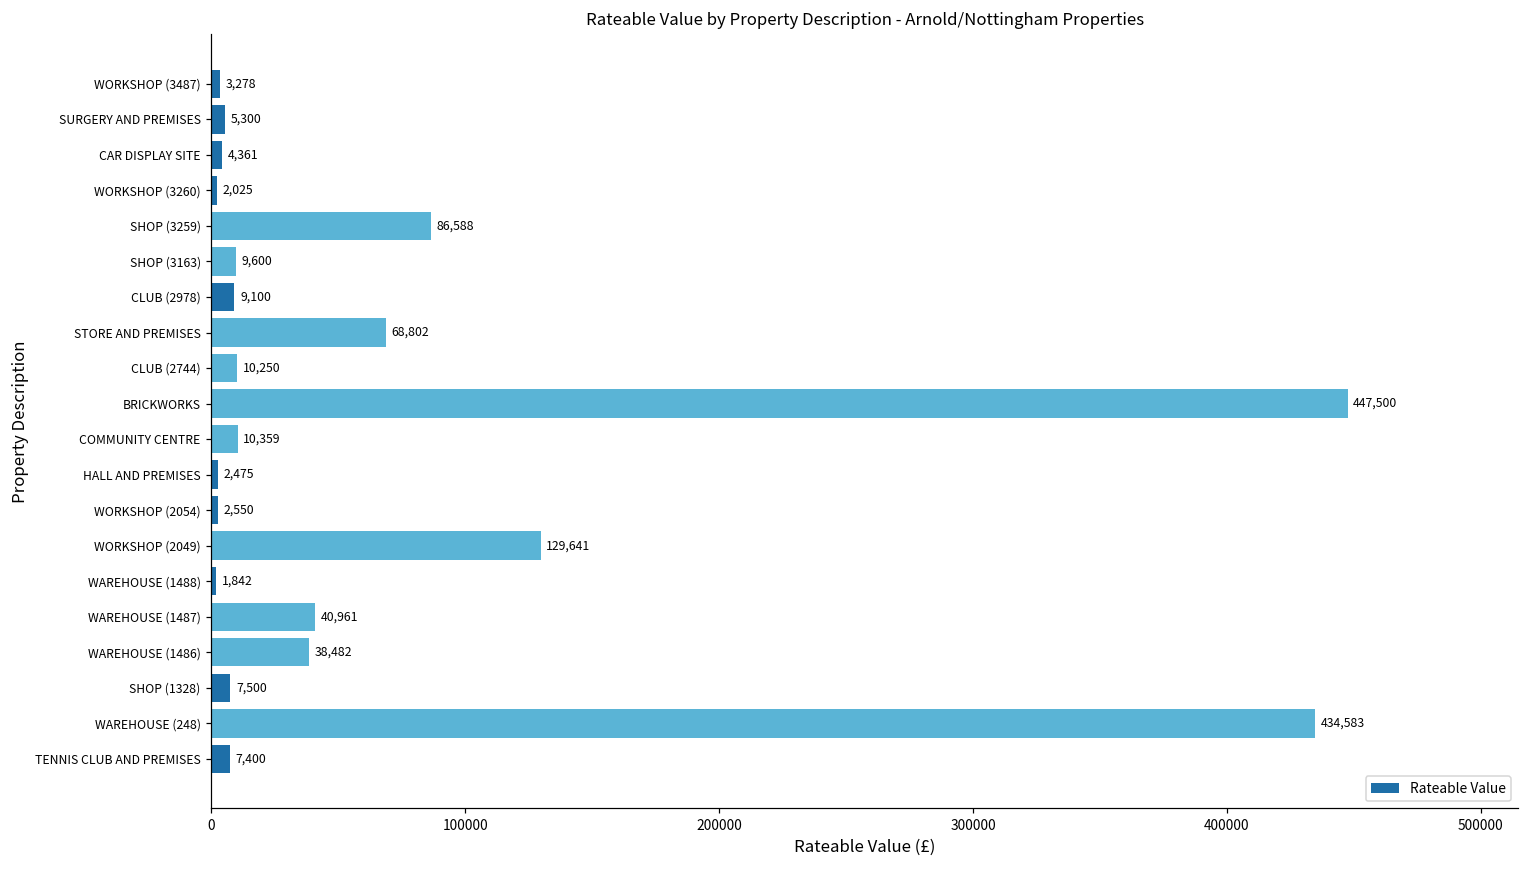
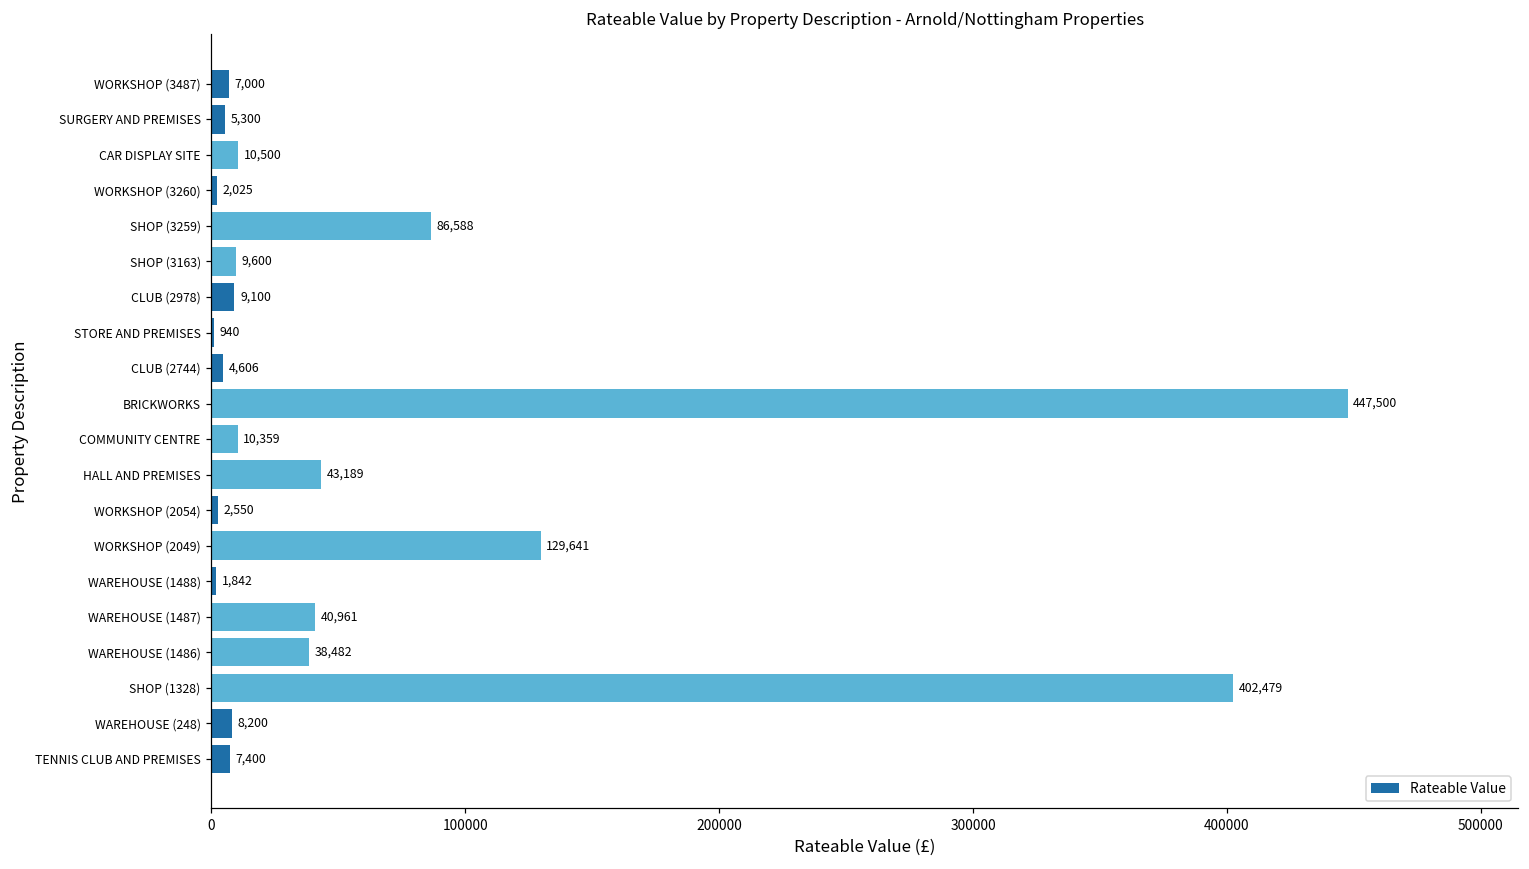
WORKSHOP (3487): 3,278 -> 7,000
CAR DISPLAY SITE: 4,361 -> 10,500
STORE AND PREMISES: 68,802 -> 940
CLUB (2744): 10,250 -> 4,606
HALL AND PREMISES: 2,475 -> 43,189
SHOP (1328): 7,500 -> 402,479
WAREHOUSE (248): 434,583 -> 8,200
